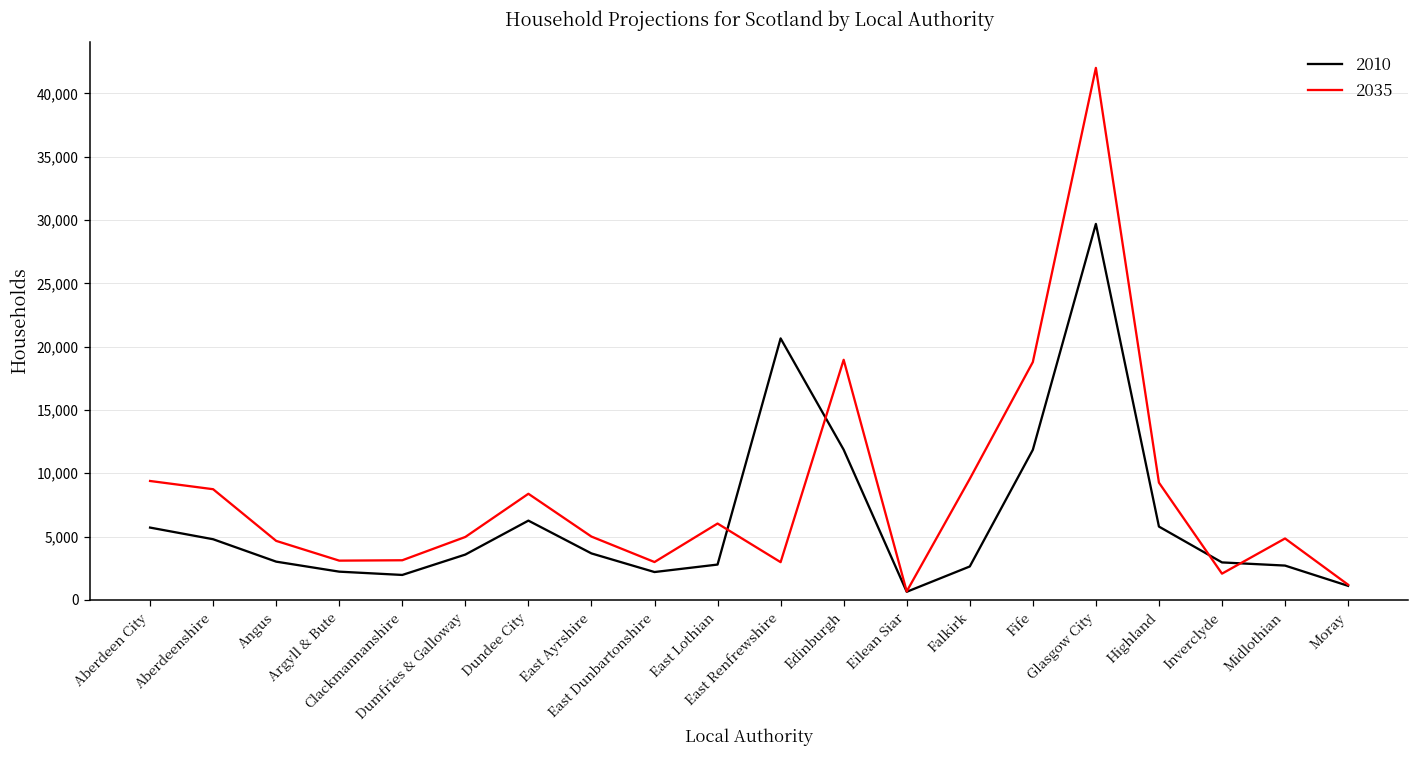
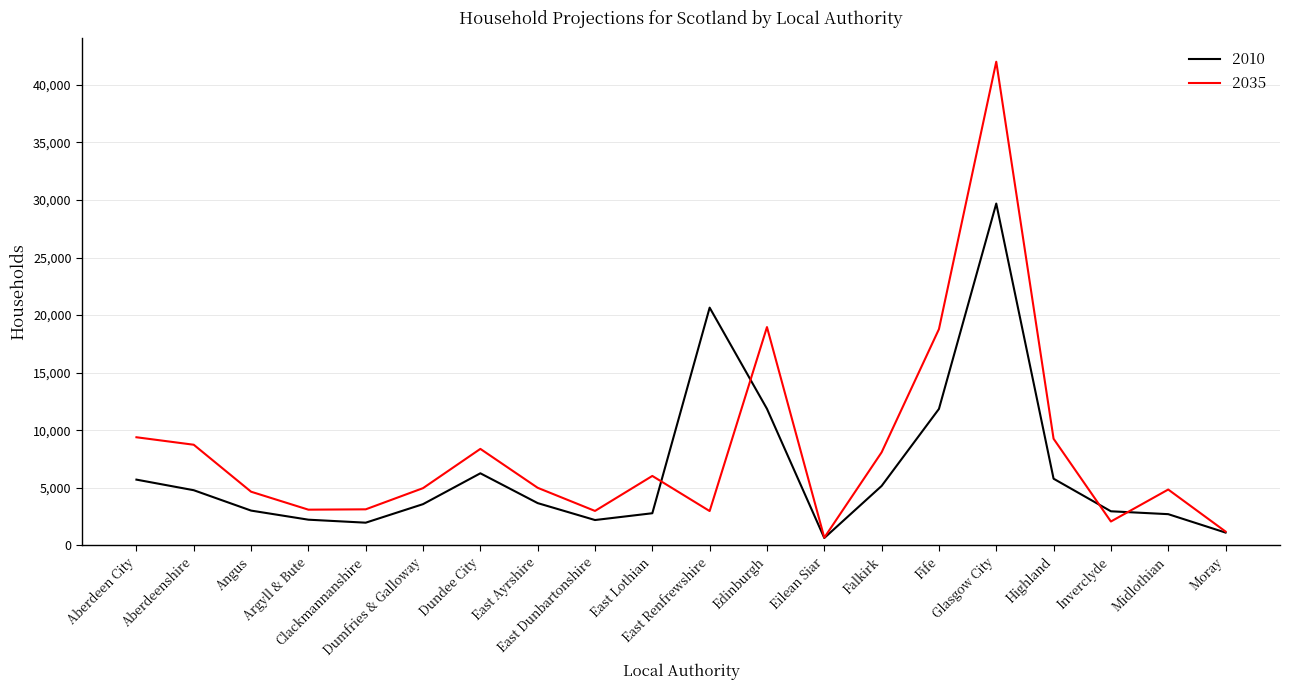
2010, Falkirk: 2,600 -> 5,200
2035, Falkirk: 9,600 -> 8,100
